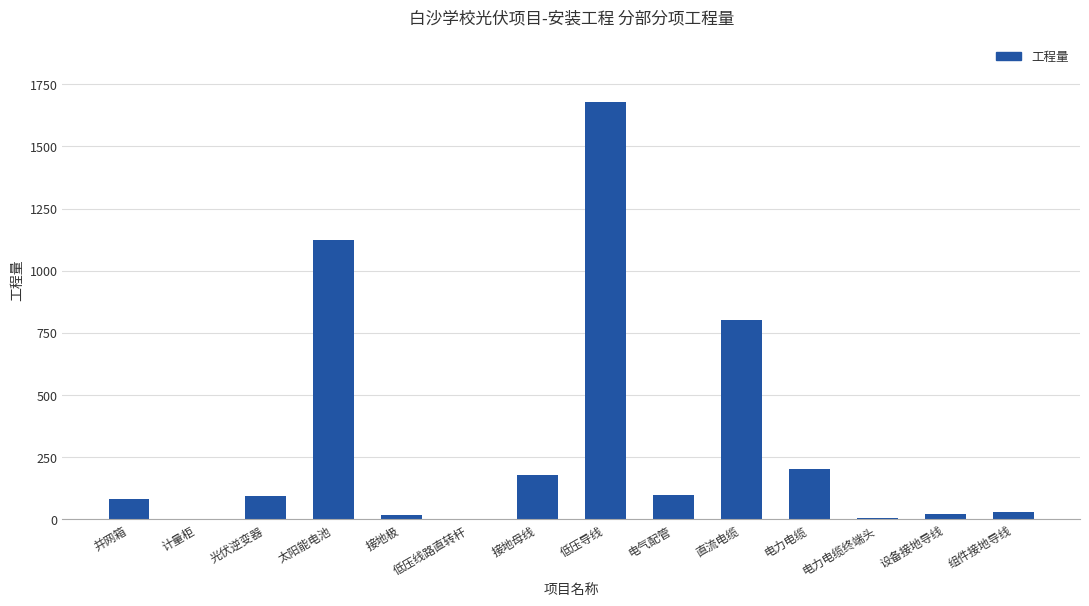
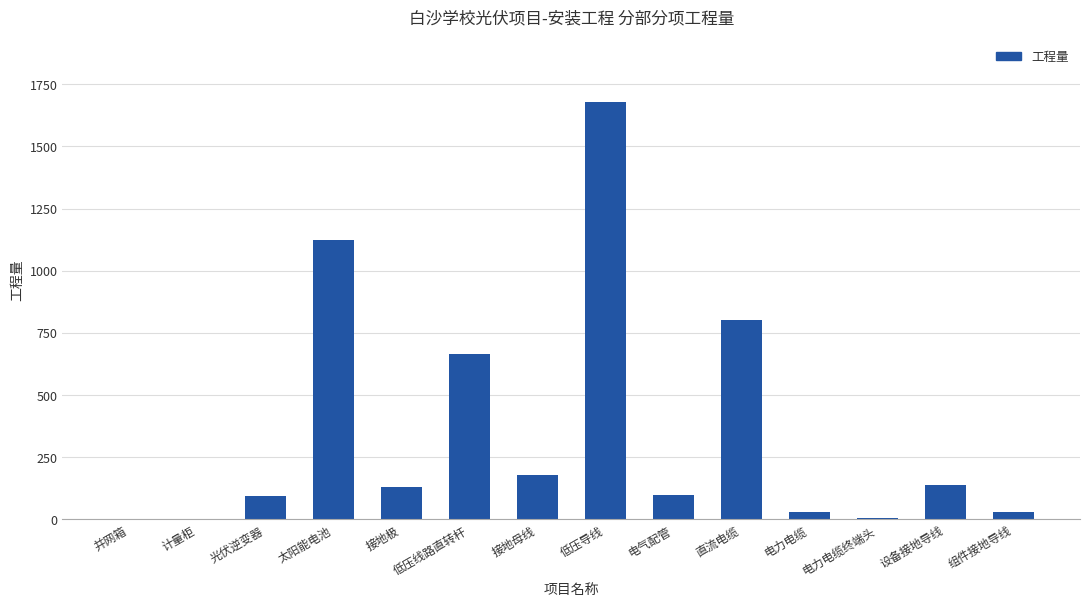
并网箱: 80 -> 0
接地极: 20 -> 130
低压线路直转杆: 0 -> 670
电力电缆: 200 -> 30
设备接地导线: 20 -> 140
